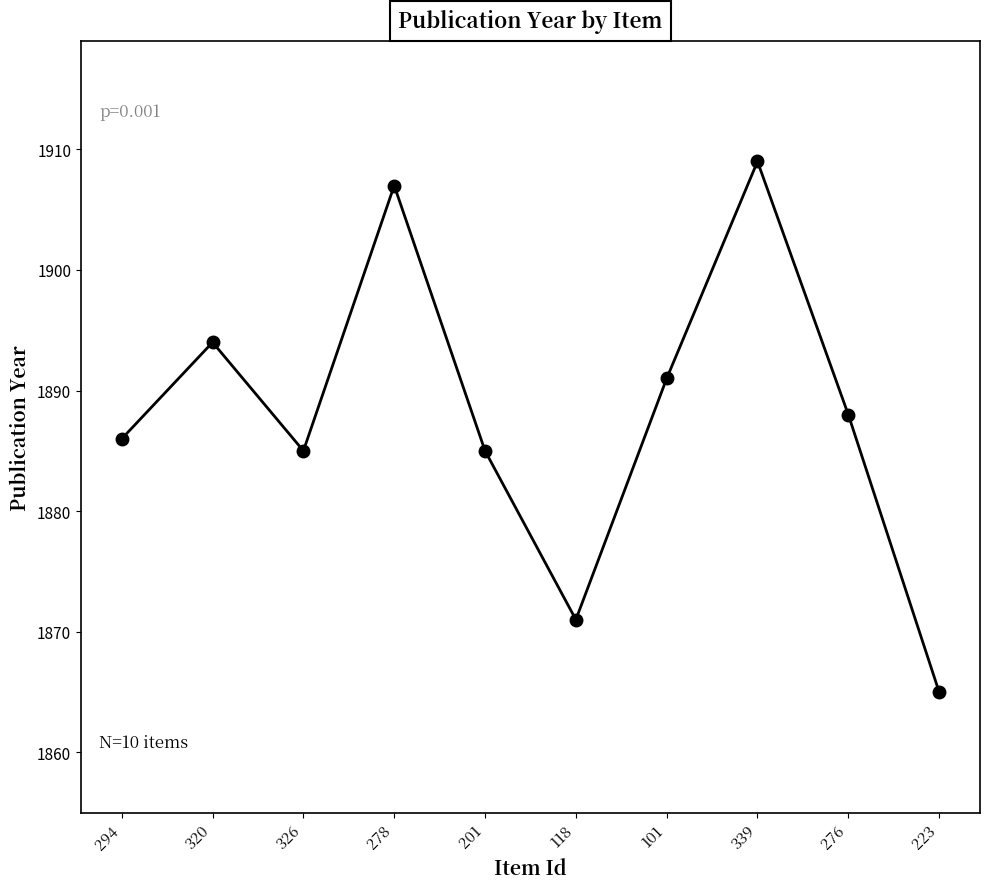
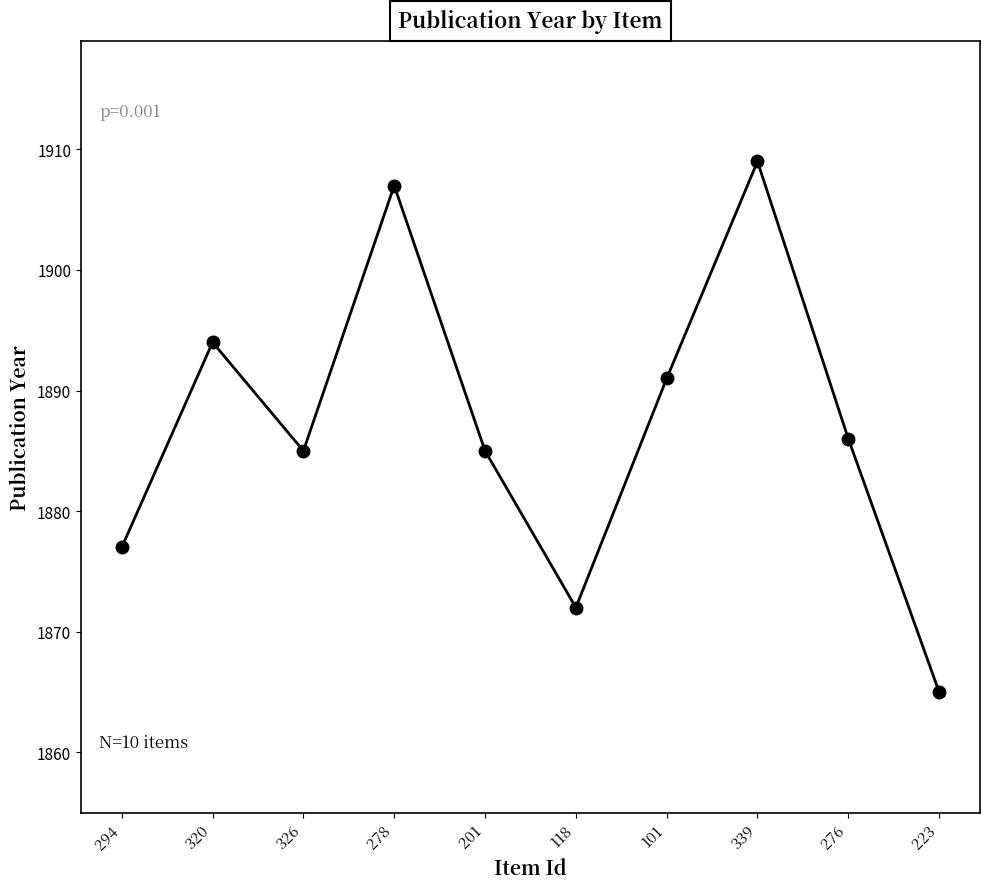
294: 1886 -> 1877
118: 1871 -> 1872
276: 1888 -> 1886
